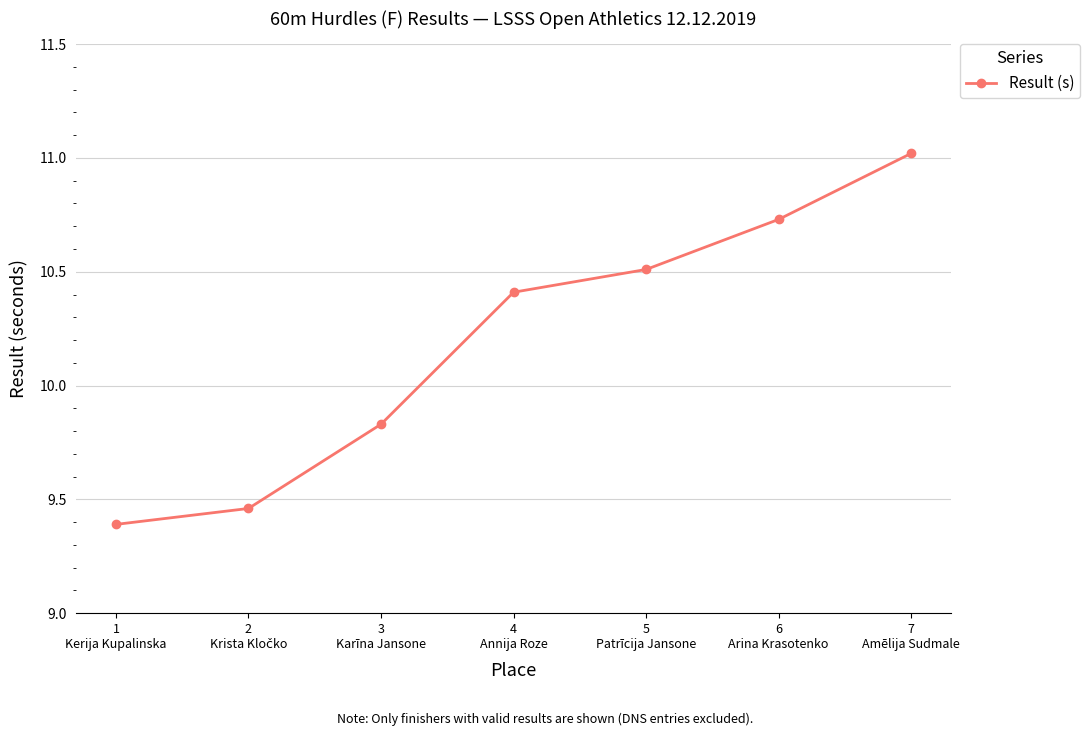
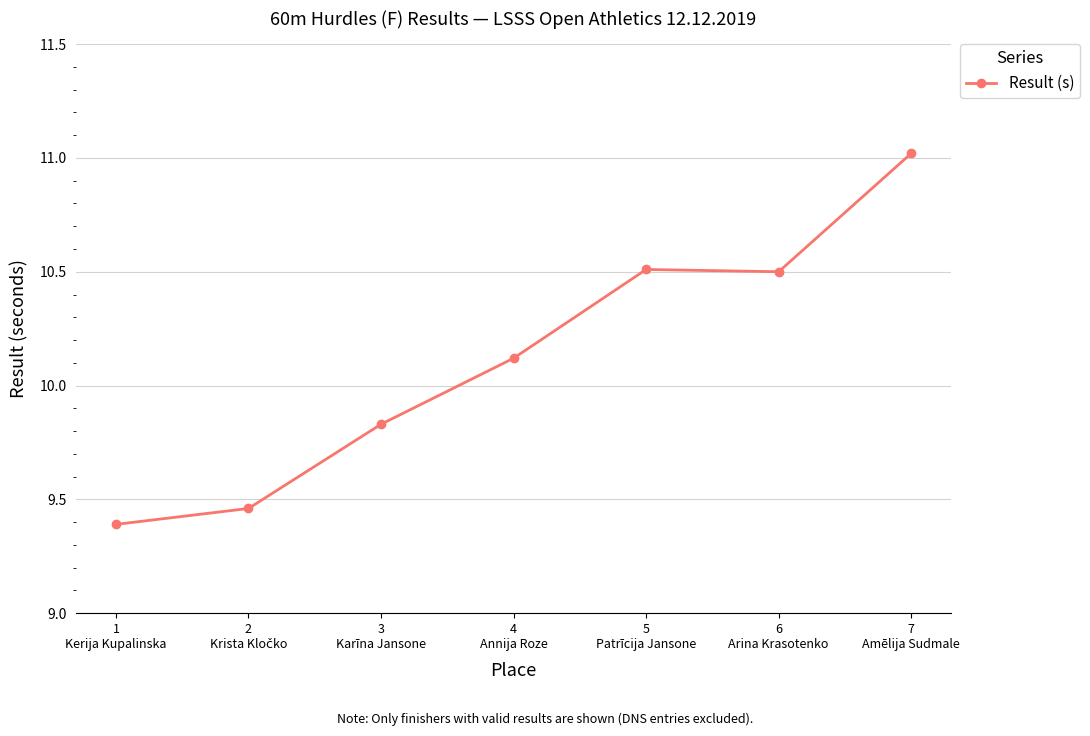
4 Annija Roze: 10.41 -> 10.12
6 Arina Krasotenko: 10.73 -> 10.50
